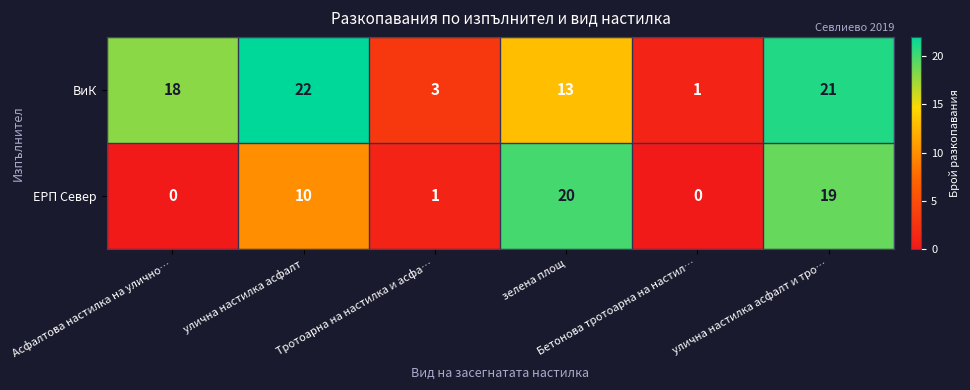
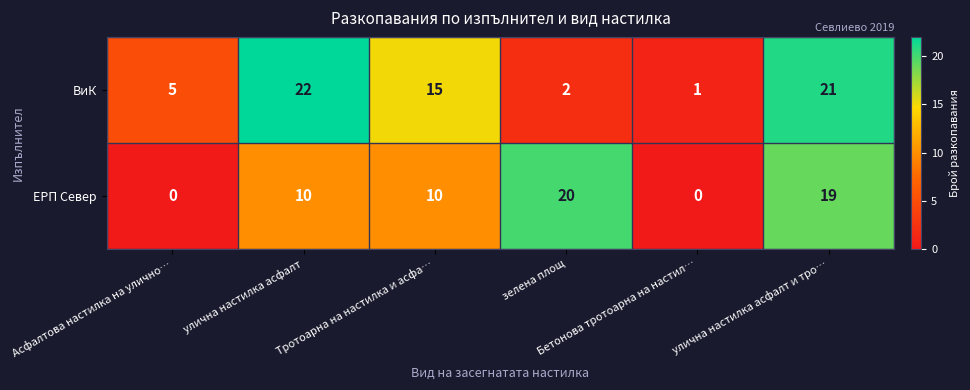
ВиК, Асфалтова настилка на улично…: 18 -> 5
ВиК, Тротоарна на настилка и асфа…: 3 -> 15
ВиК, зелена площ: 13 -> 2
ЕРП Север, Тротоарна на настилка и асфа…: 1 -> 10
